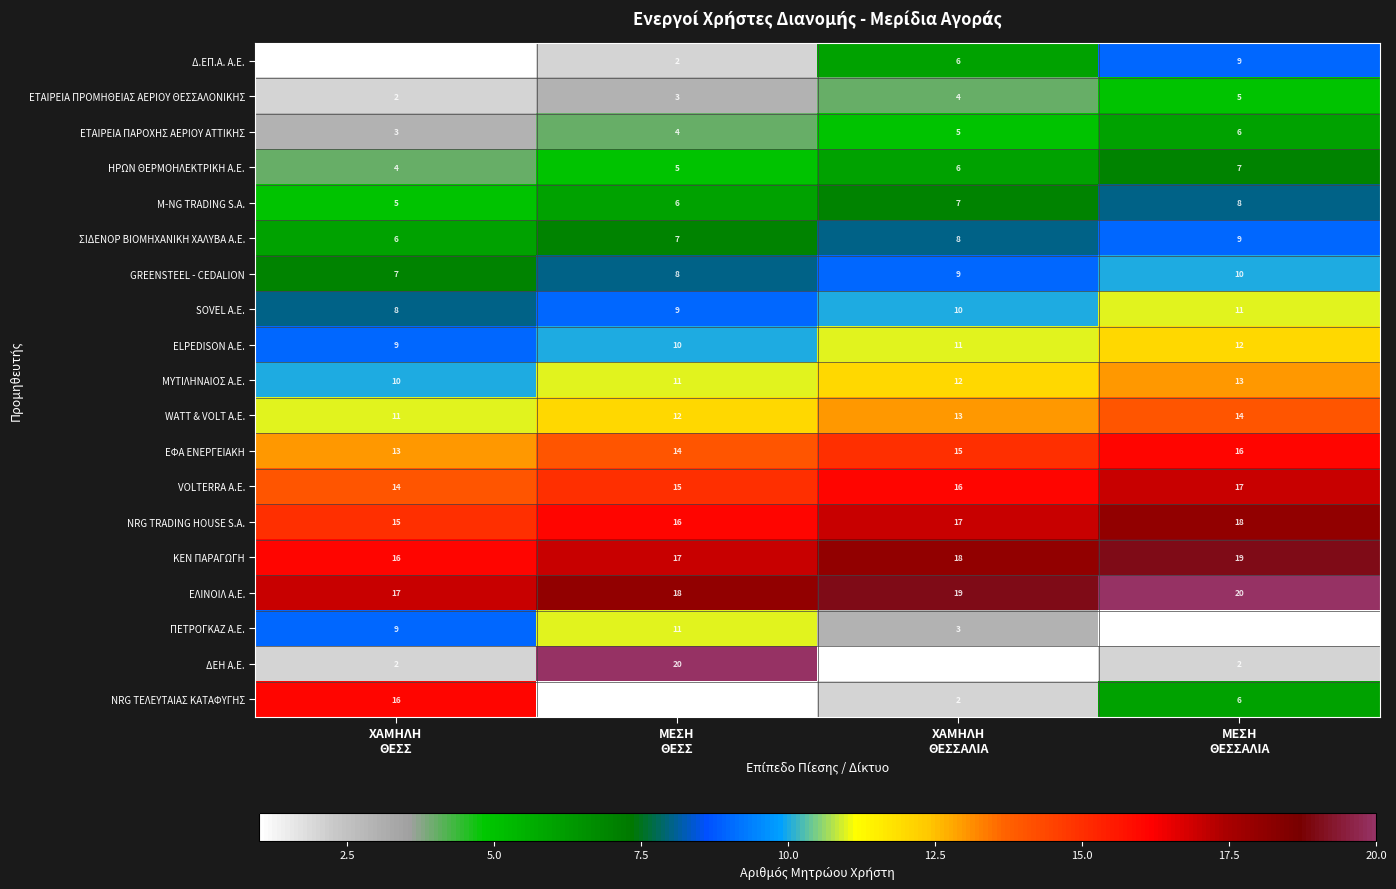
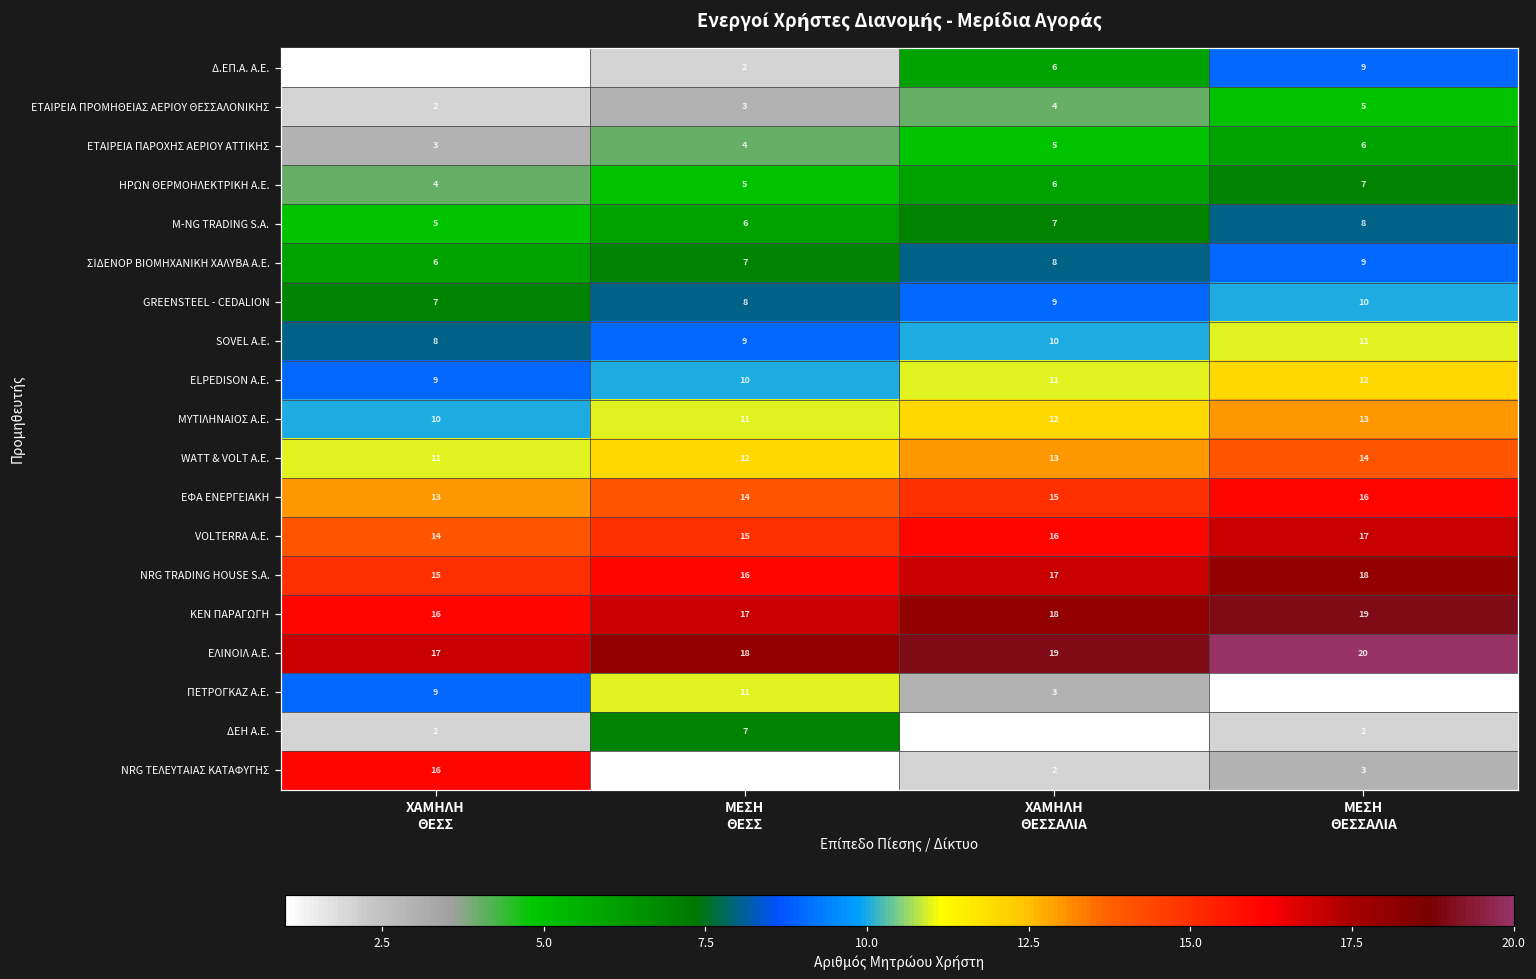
ΔΕΗ Α.Ε., ΜΕΣΗ ΘΕΣΣ: 20 -> 7
NRG ΤΕΛΕΥΤΑΙΑΣ ΚΑΤΑΦΥΓΗΣ, ΜΕΣΗ ΘΕΣΣΑΛΙΑ: 6 -> 3
